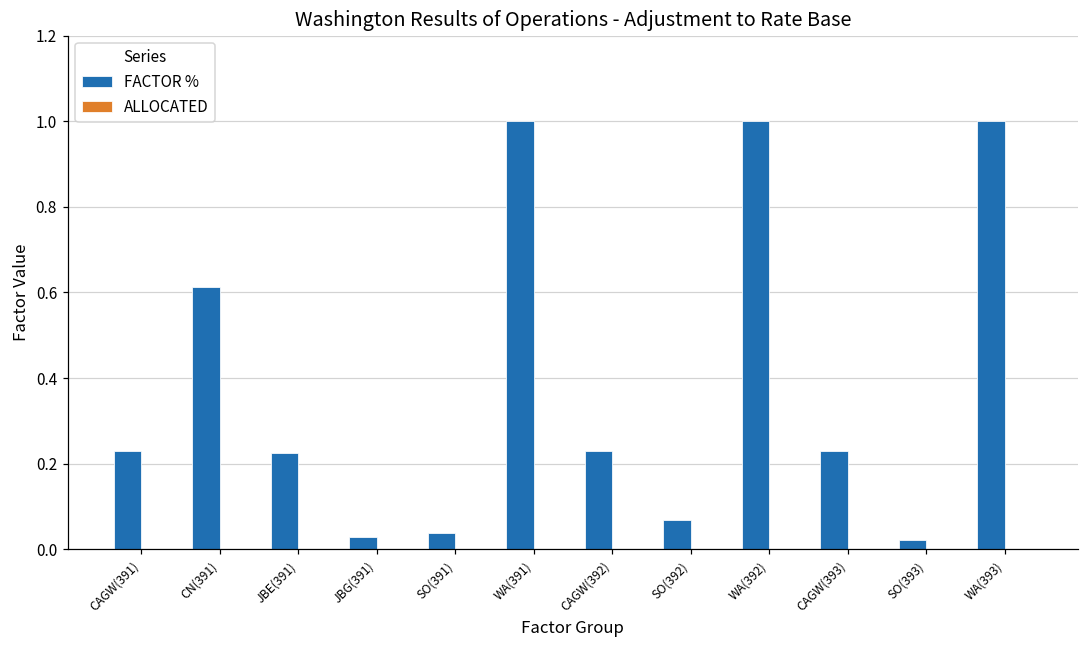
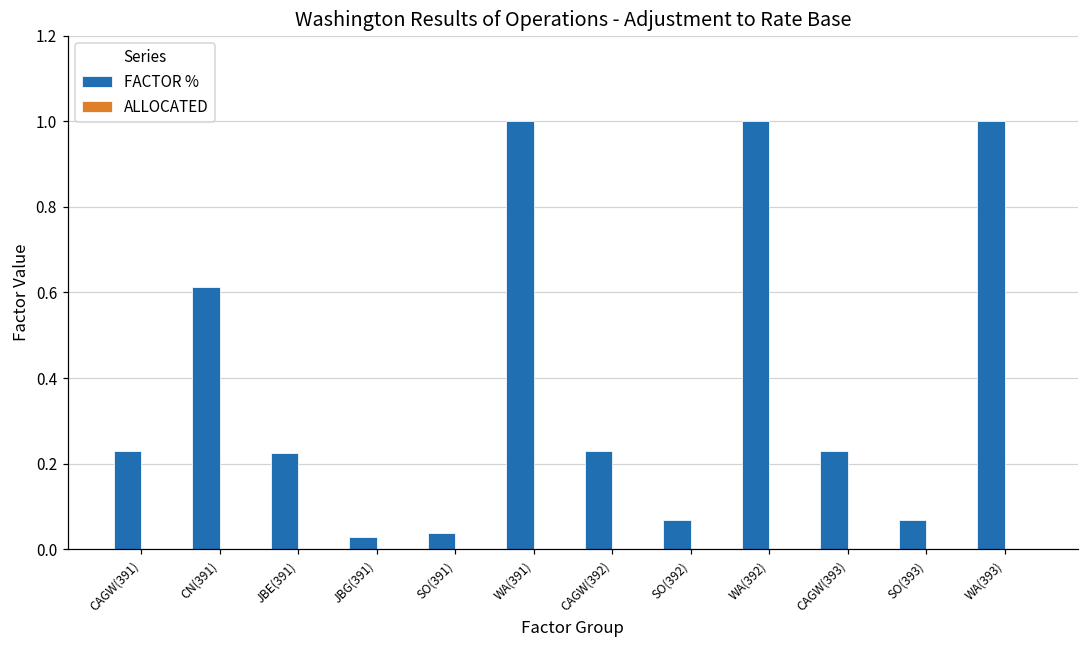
FACTOR %, SO(393): 0.02 -> 0.07
